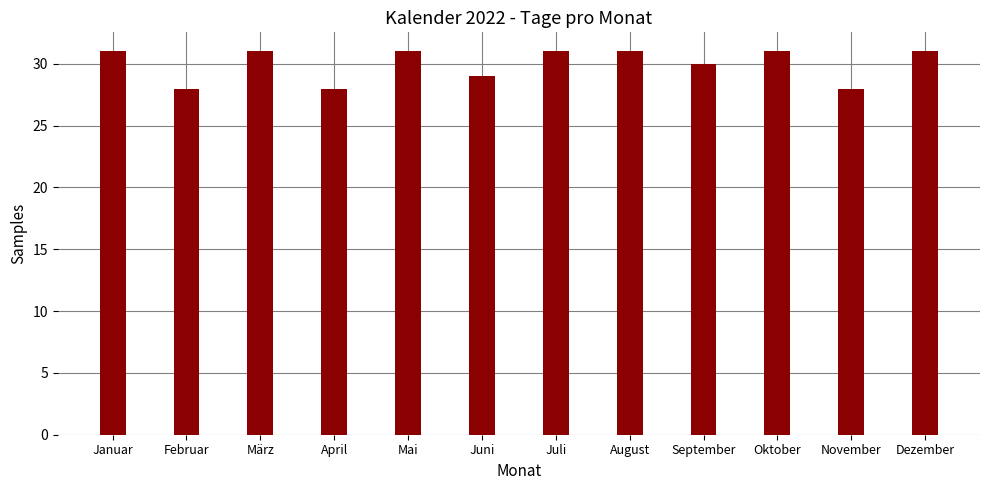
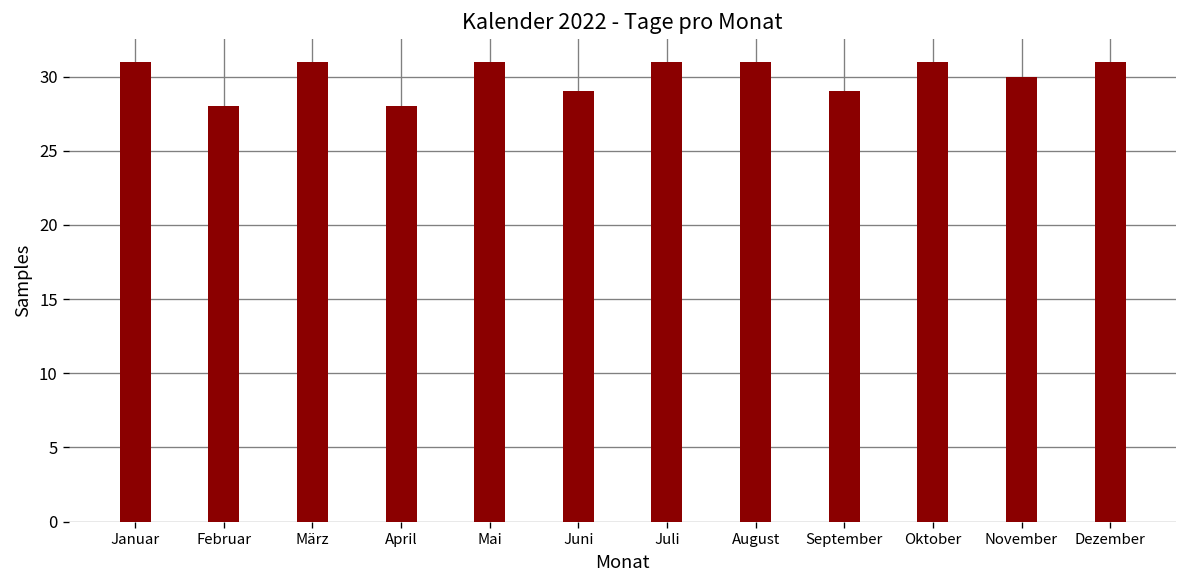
September: 30 -> 29
November: 28 -> 30
